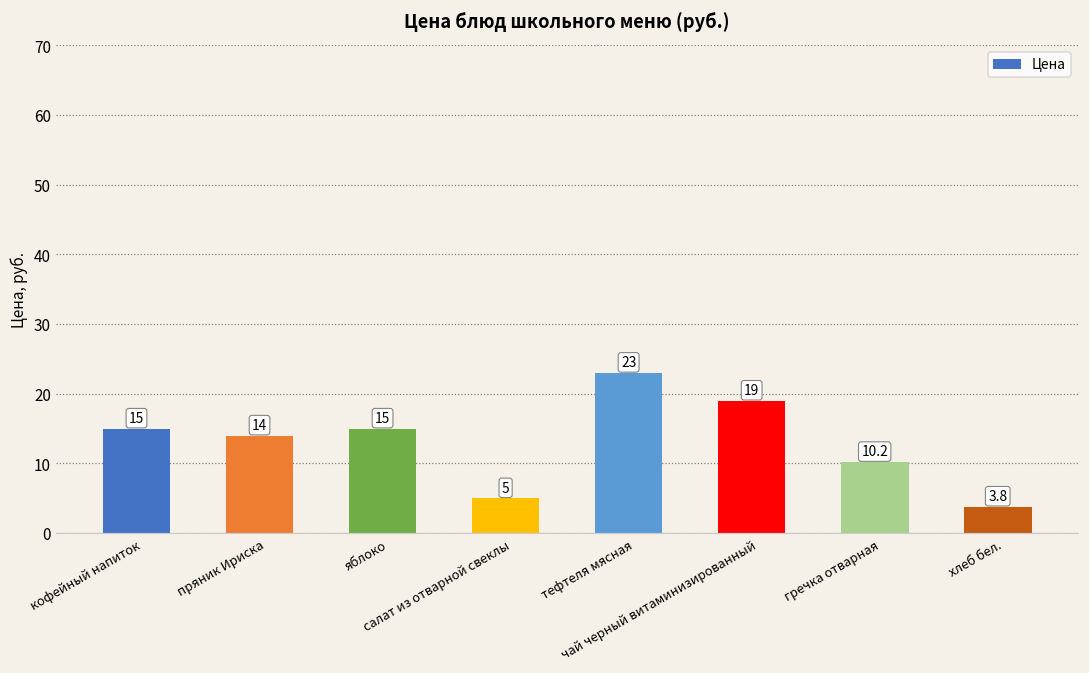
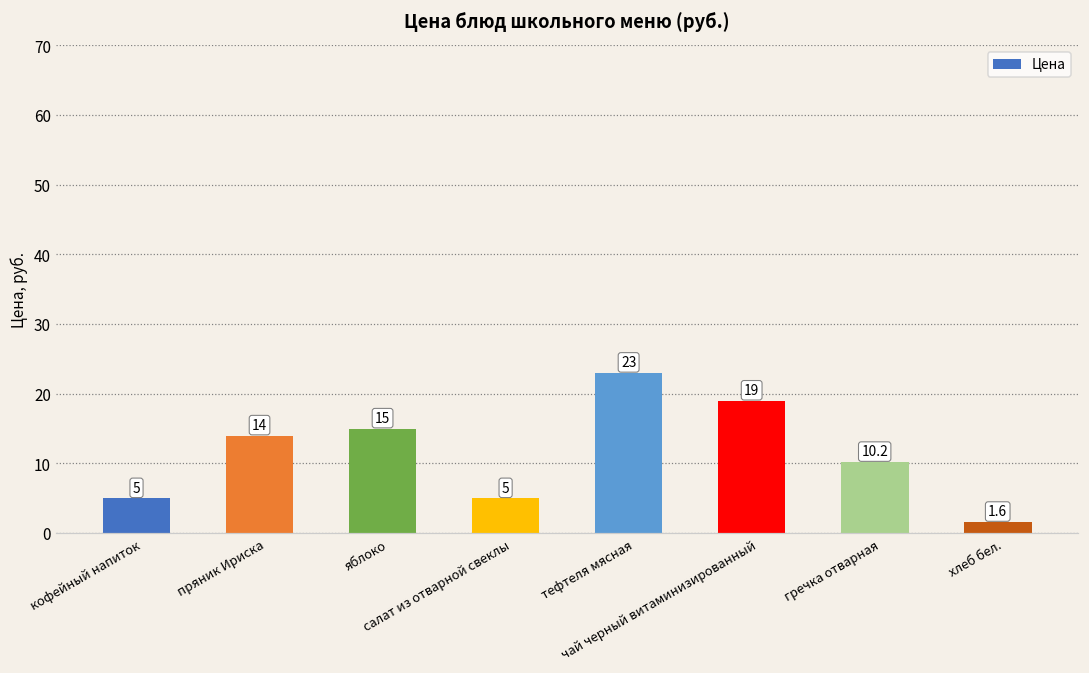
кофейный напиток: 15 -> 5
хлеб бел.: 3.8 -> 1.6
